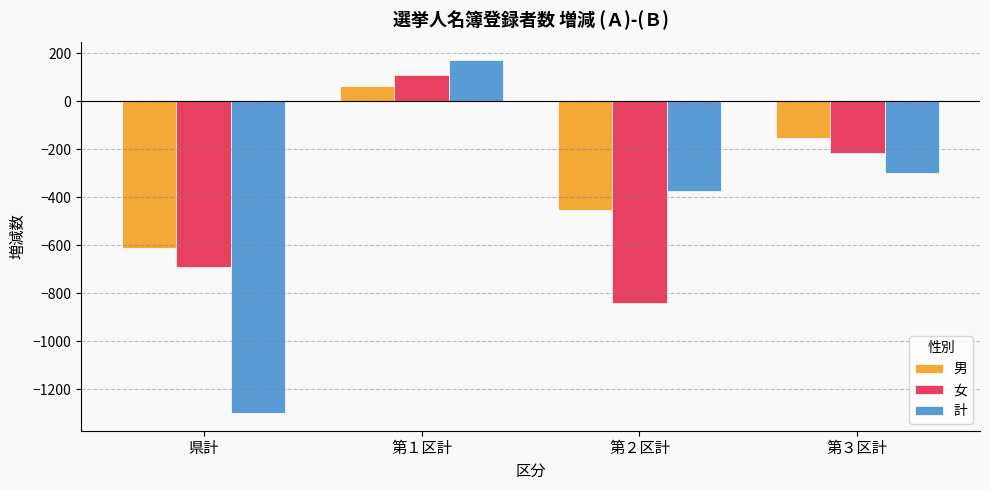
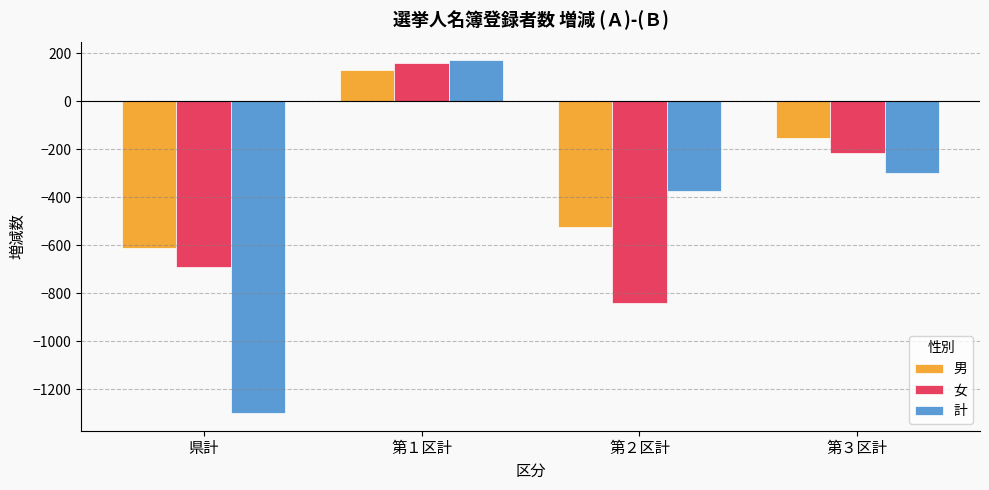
男, 第１区計: 60 -> 130
女, 第１区計: 110 -> 160
男, 第２区計: -450 -> -520
